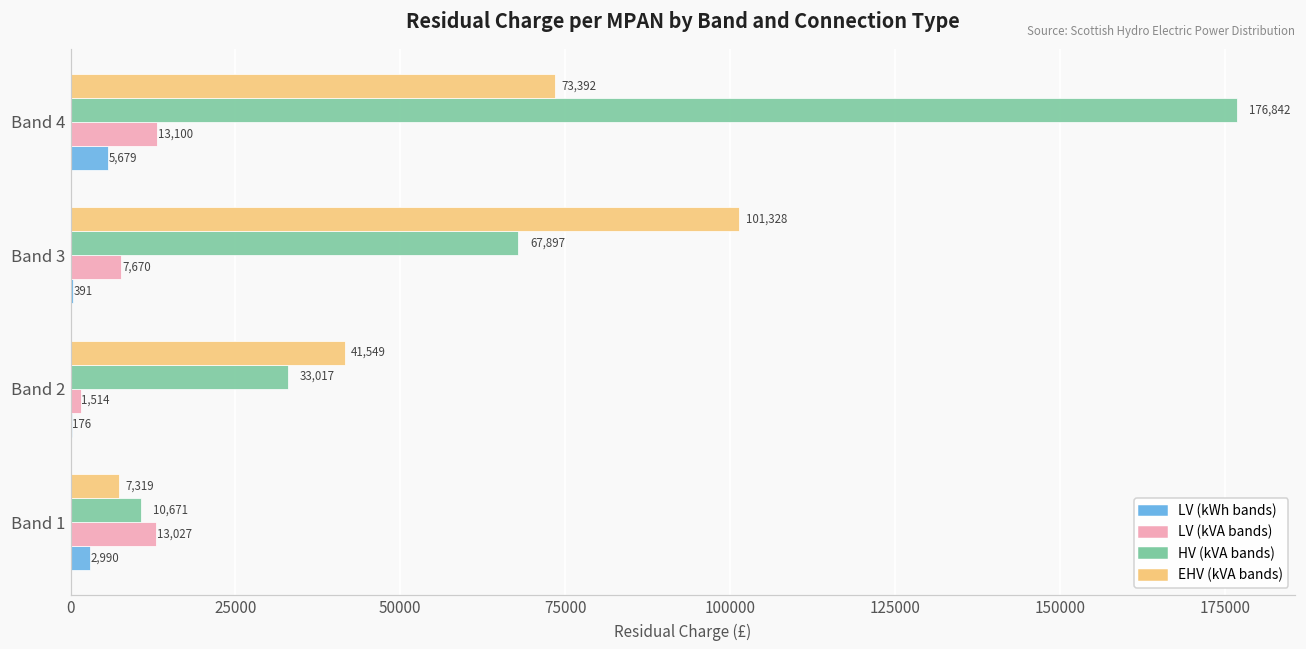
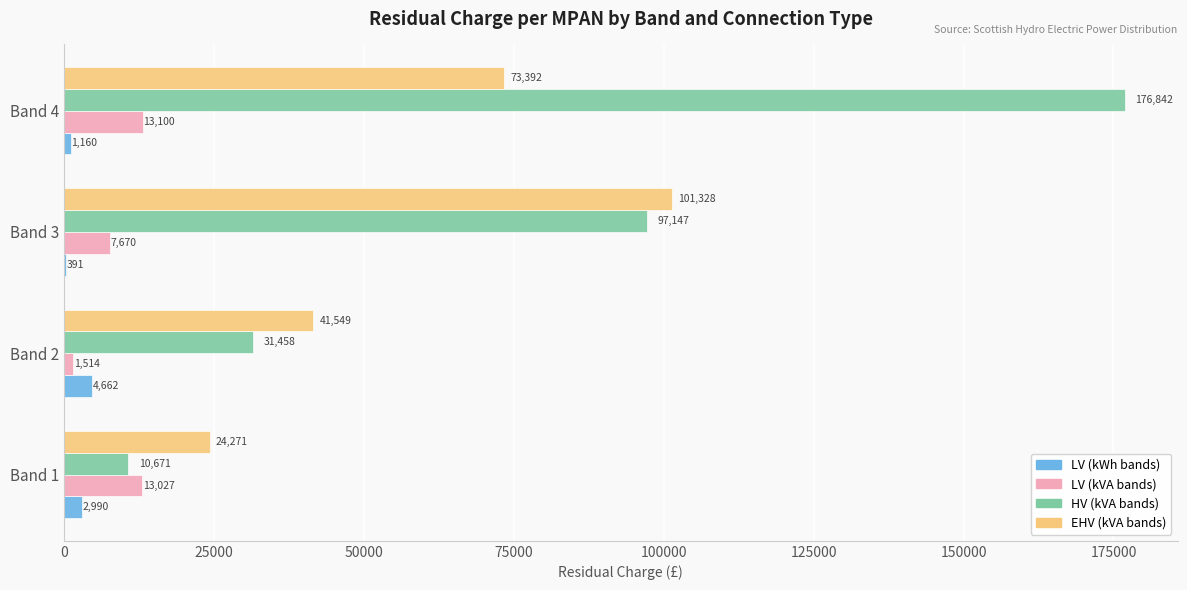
LV (kWh bands), Band 4: 5,679 -> 1,160
HV (kVA bands), Band 3: 67,897 -> 97,147
HV (kVA bands), Band 2: 33,017 -> 31,458
LV (kWh bands), Band 2: 176 -> 4,662
EHV (kVA bands), Band 1: 7,319 -> 24,271
